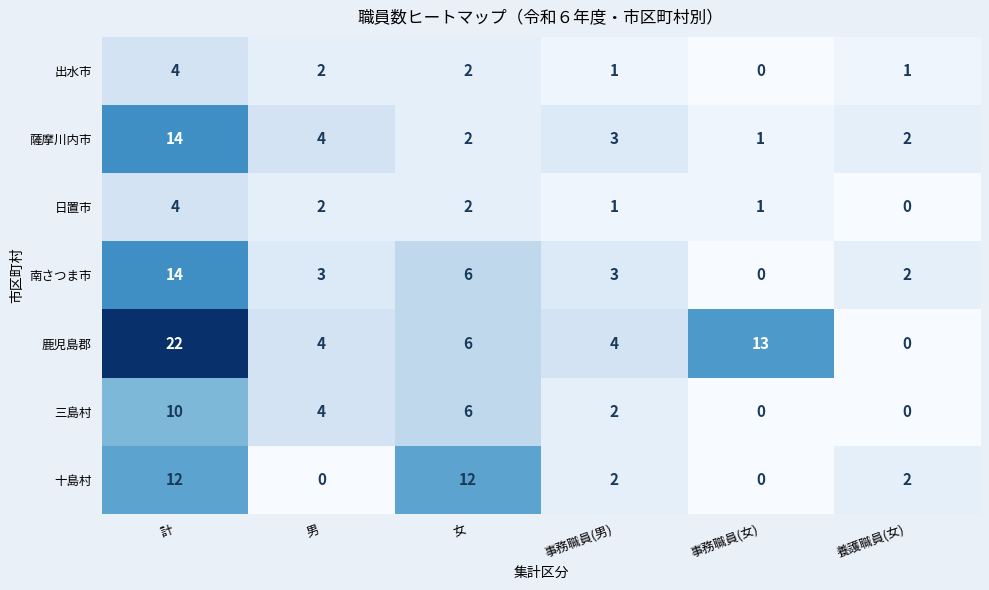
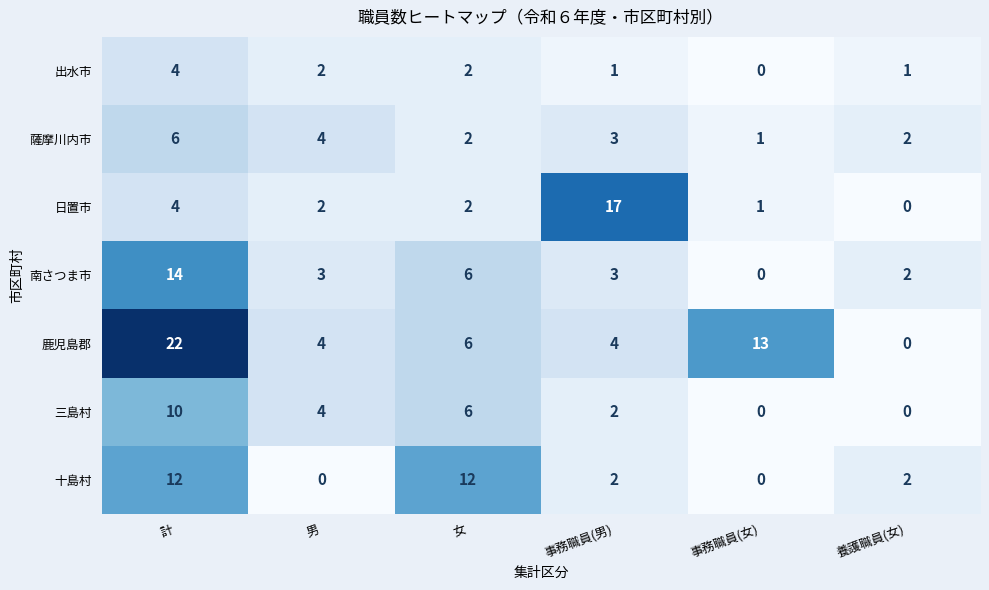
薩摩川内市, 計: 14 -> 6
日置市, 事務職員(男): 1 -> 17
